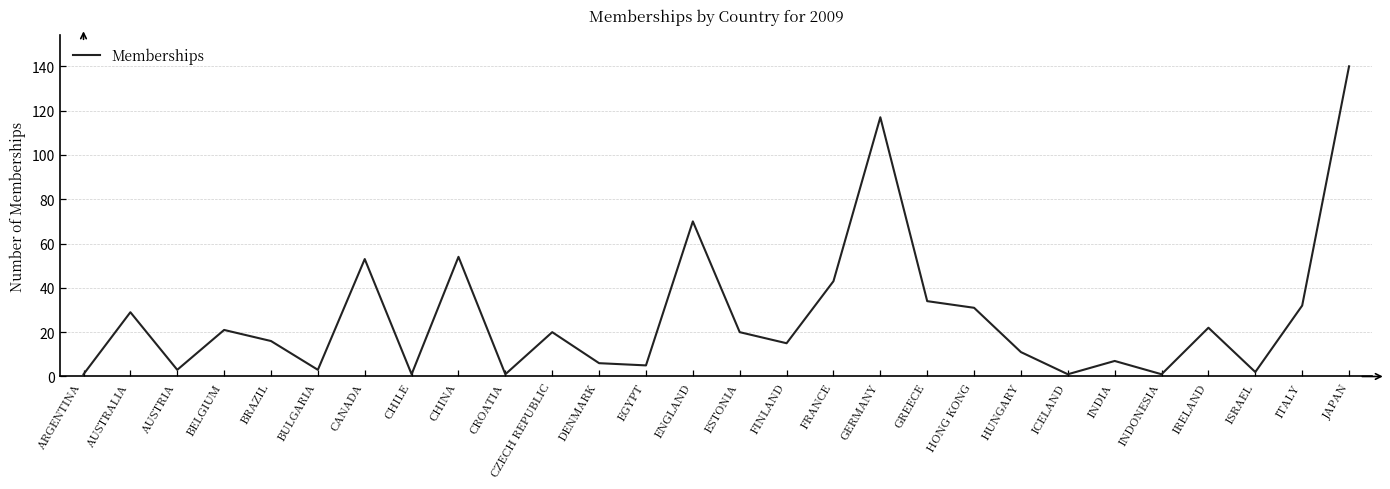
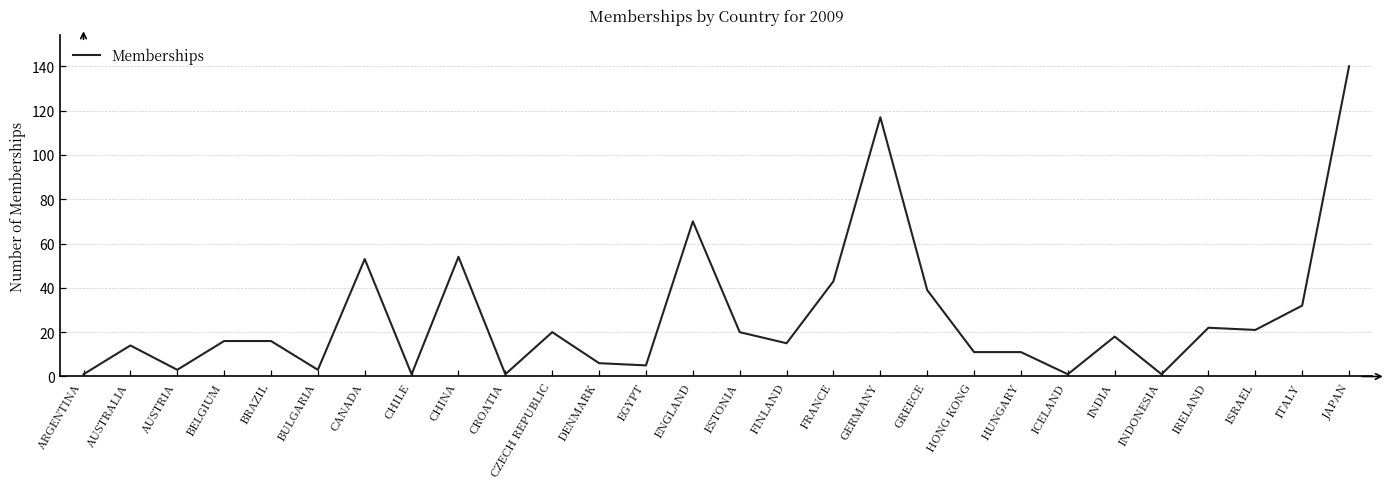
AUSTRALIA: 29 -> 14
BELGIUM: 21 -> 16
GREECE: 34 -> 39
HONG KONG: 31 -> 11
INDIA: 7 -> 18
ISRAEL: 2 -> 21
